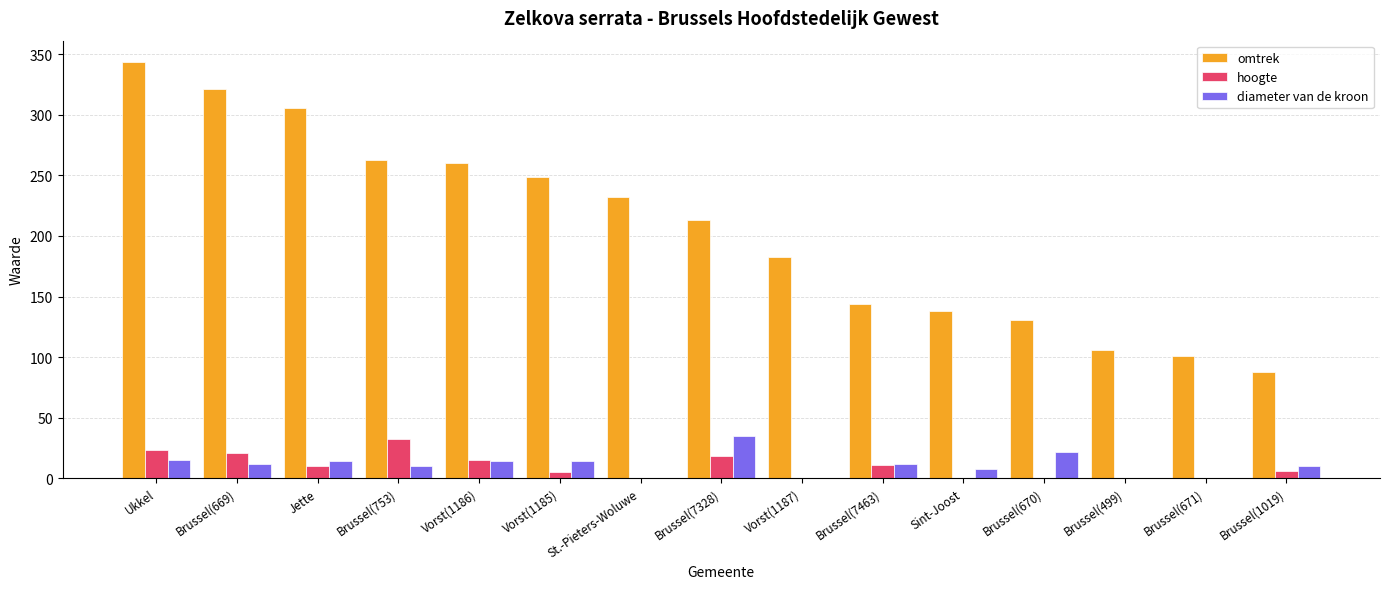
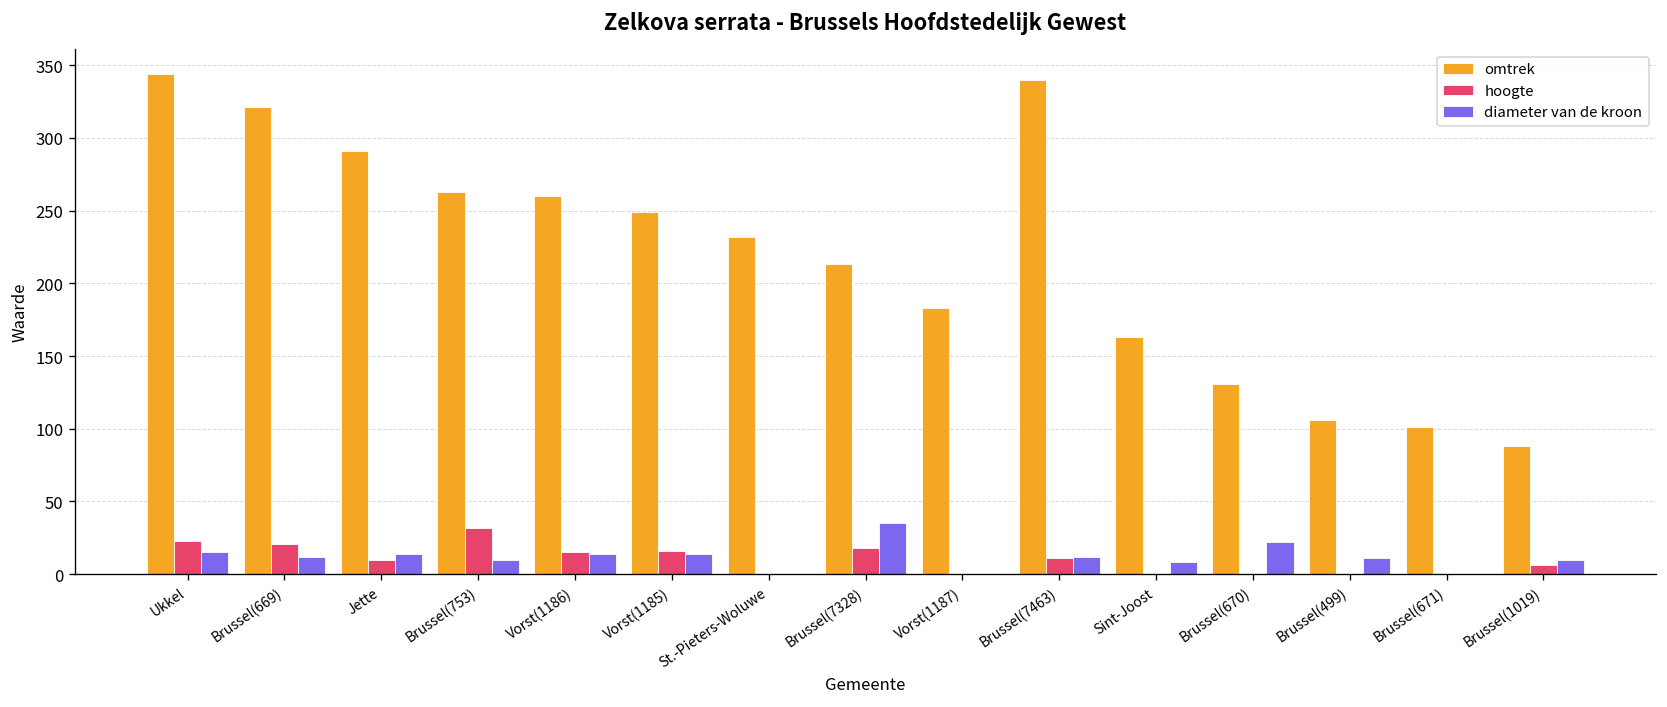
omtrek, Jette: 306 -> 291
hoogte, Vorst(1185): 5 -> 16
omtrek, Brussel(7463): 144 -> 340
omtrek, Sint-Joost: 138 -> 163
diameter van de kroon, Brussel(499): 0 -> 11
